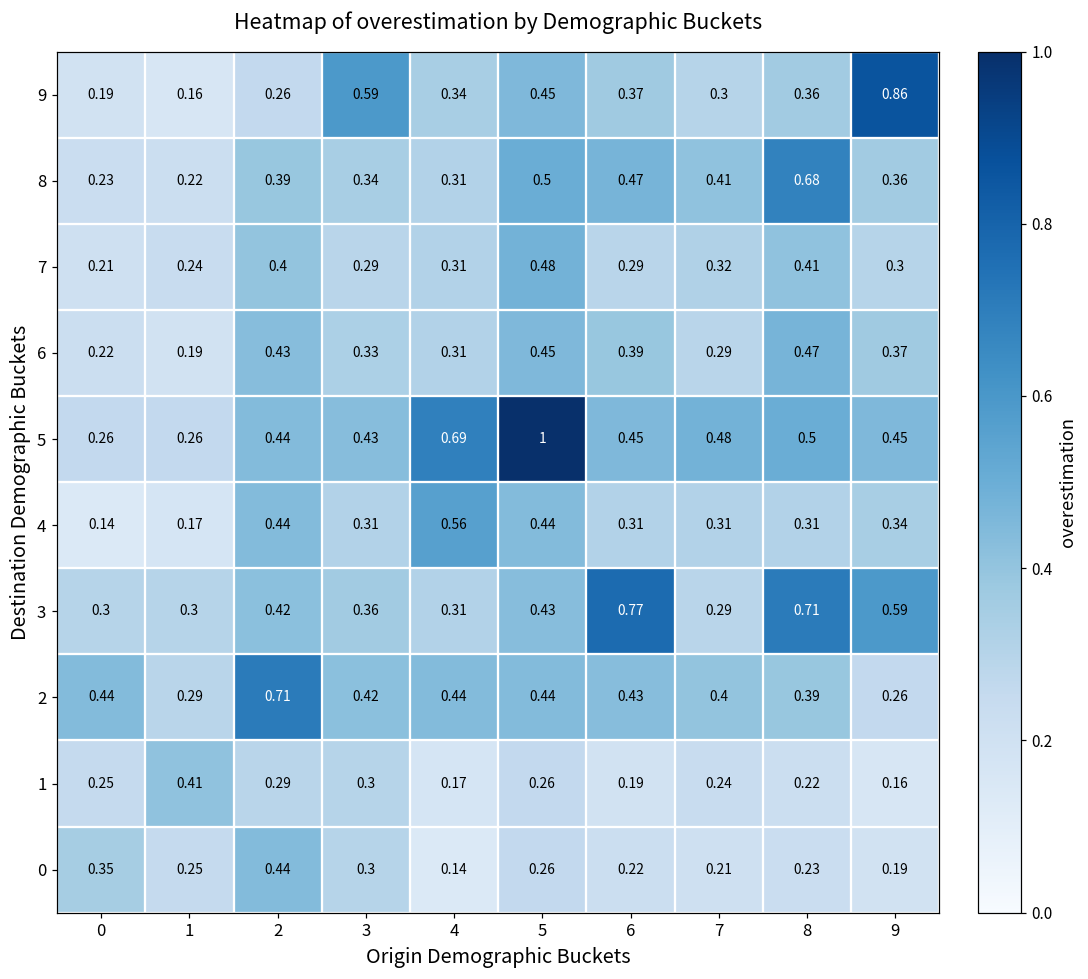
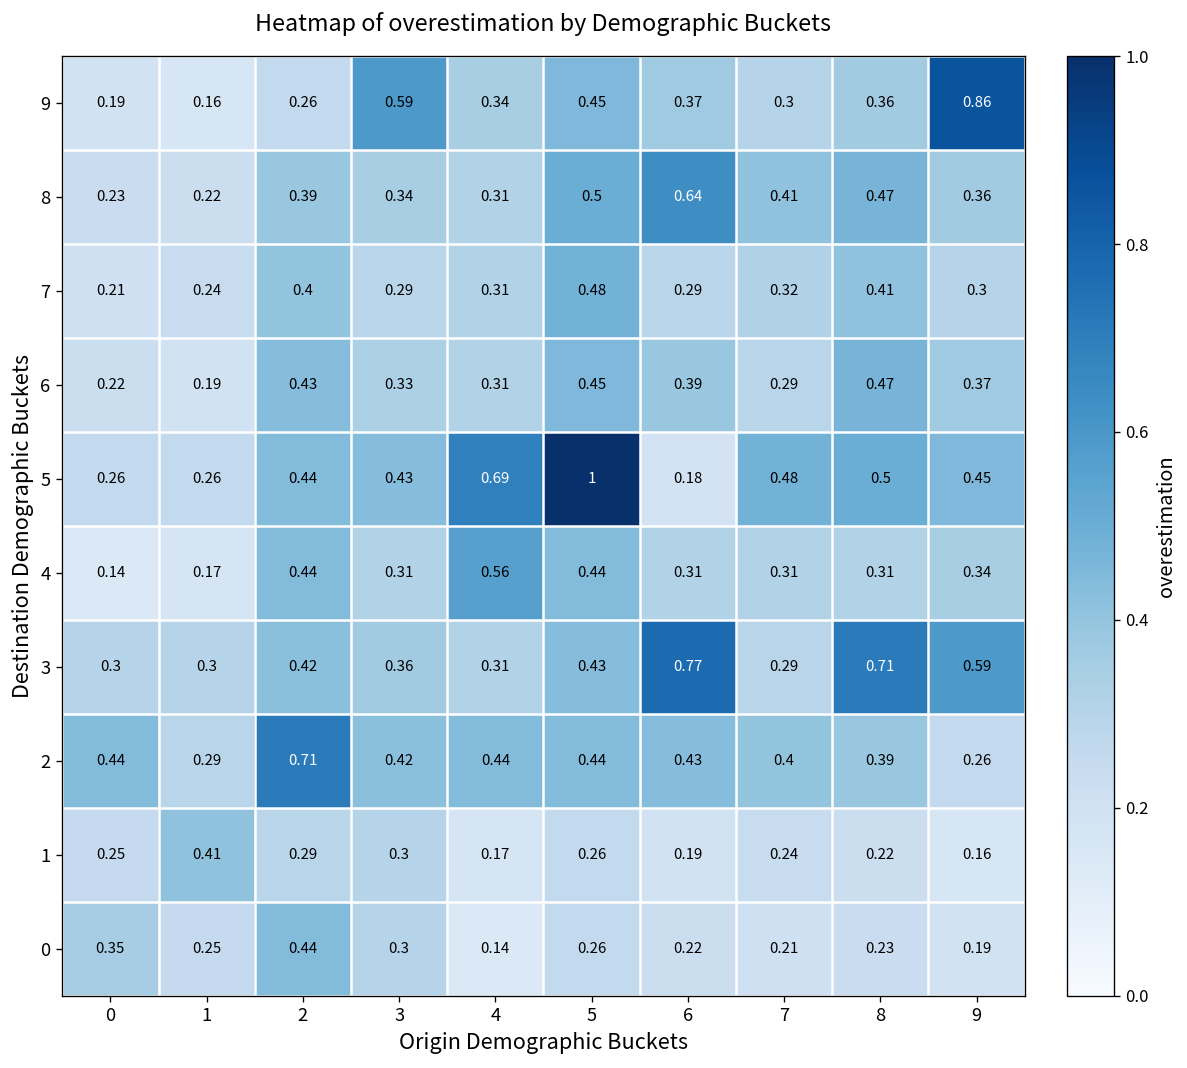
8, 6: 0.47 -> 0.64
8, 8: 0.68 -> 0.47
5, 6: 0.45 -> 0.18
